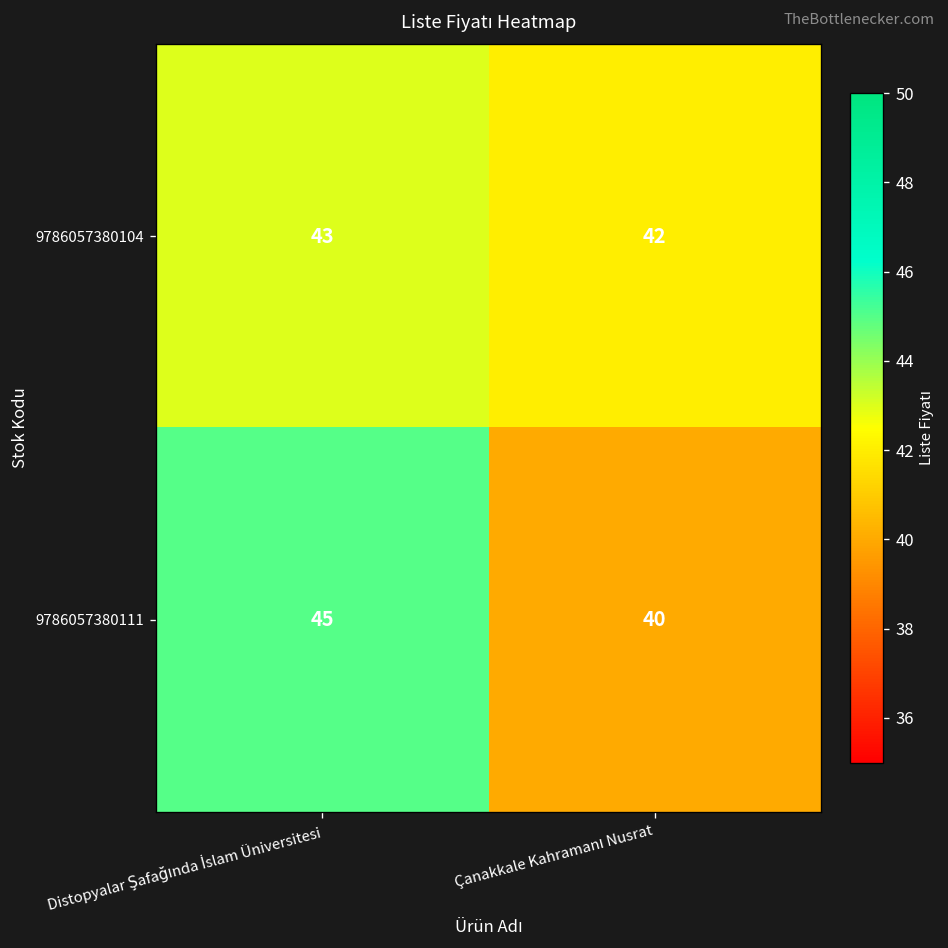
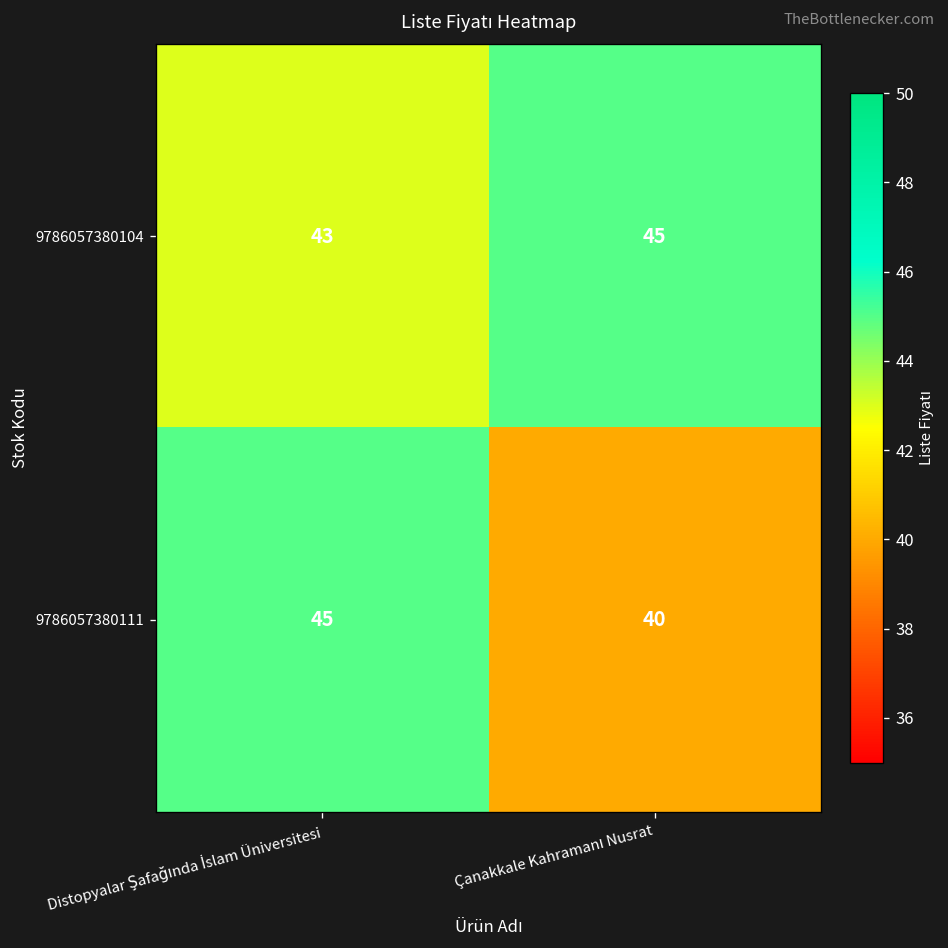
9786057380104, Çanakkale Kahramanı Nusrat: 42 -> 45
